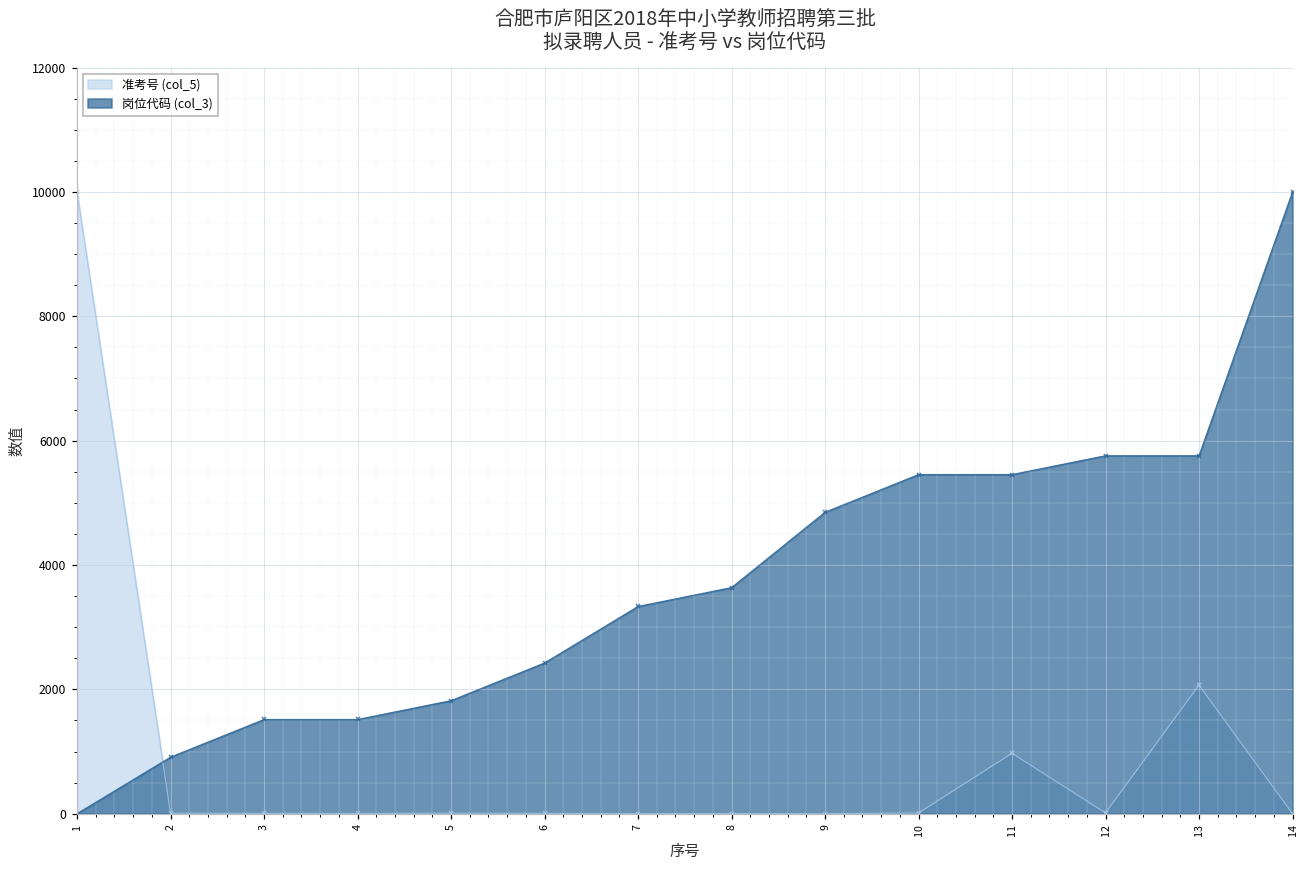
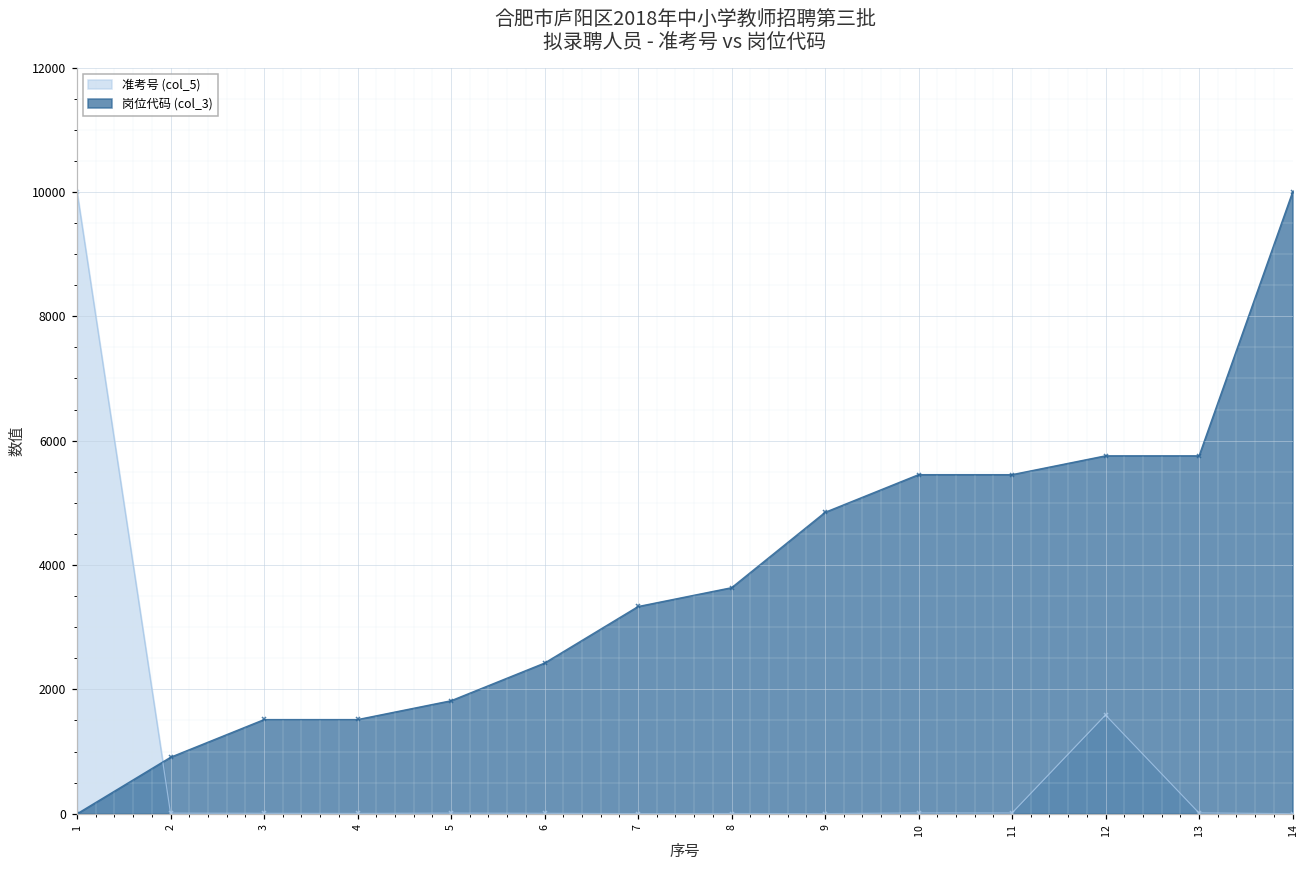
准考号 (col_5), 11: 1000 -> 0
准考号 (col_5), 12: 0 -> 1600
准考号 (col_5), 13: 2100 -> 0
